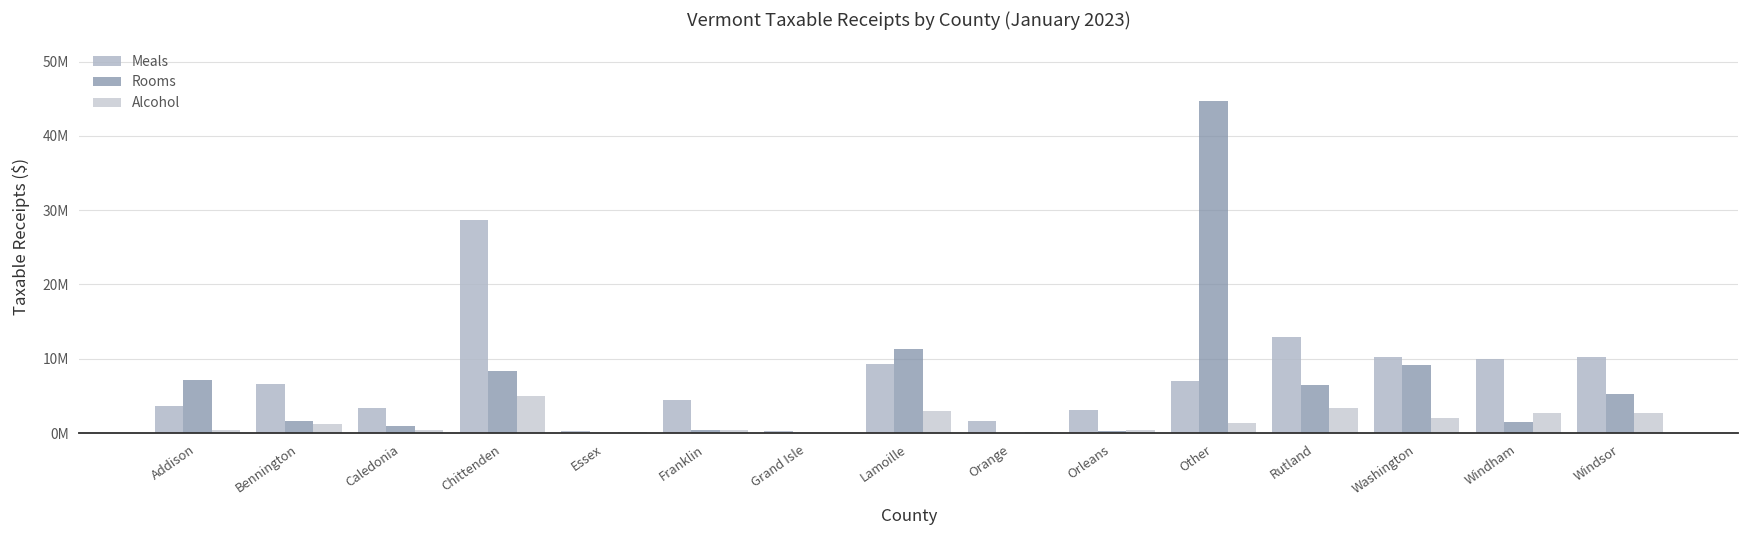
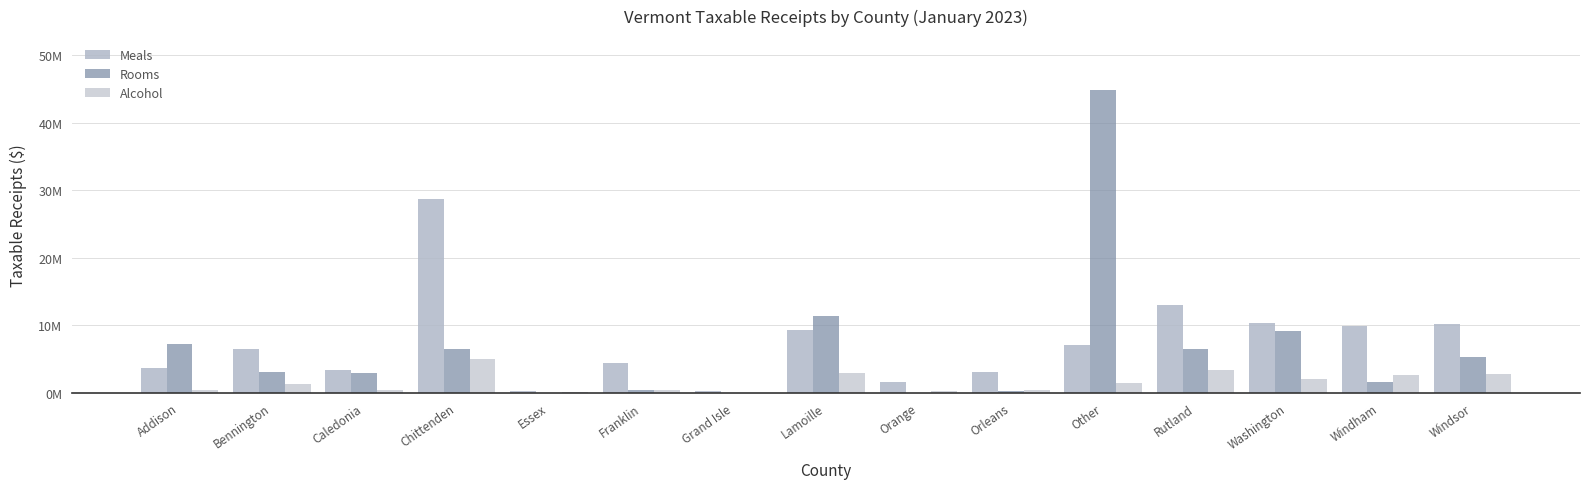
Rooms, Bennington: 2000000 -> 3000000
Rooms, Caledonia: 1000000 -> 3000000
Rooms, Chittenden: 8000000 -> 6000000
